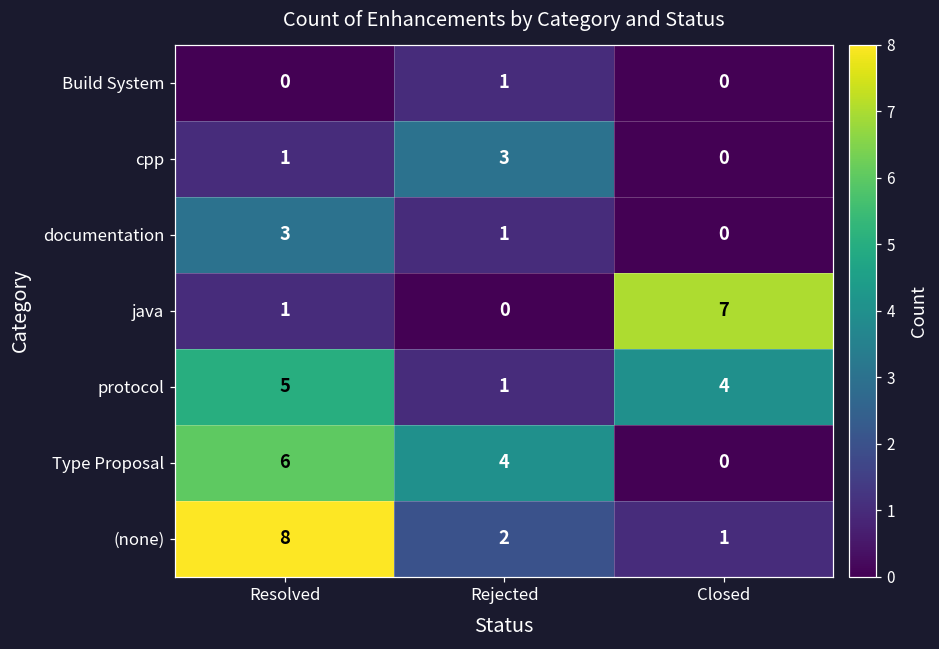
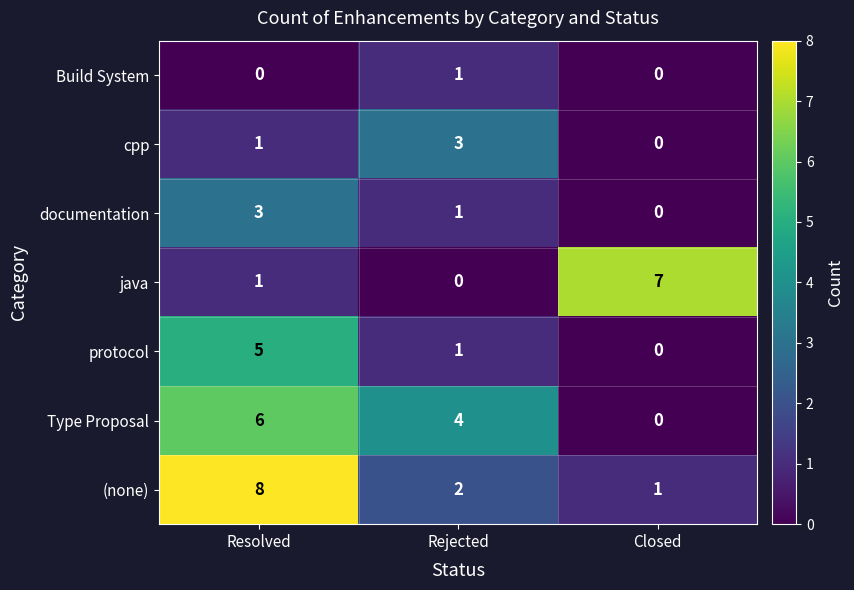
protocol, Closed: 4 -> 0
